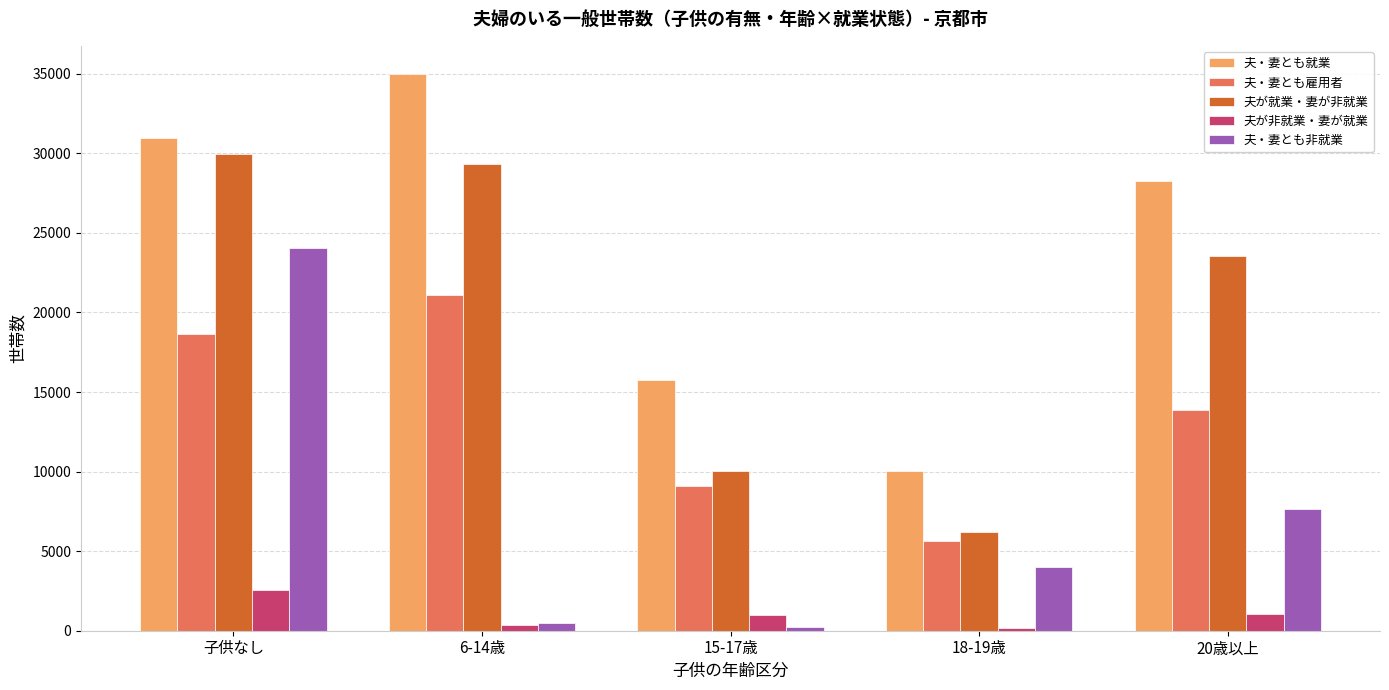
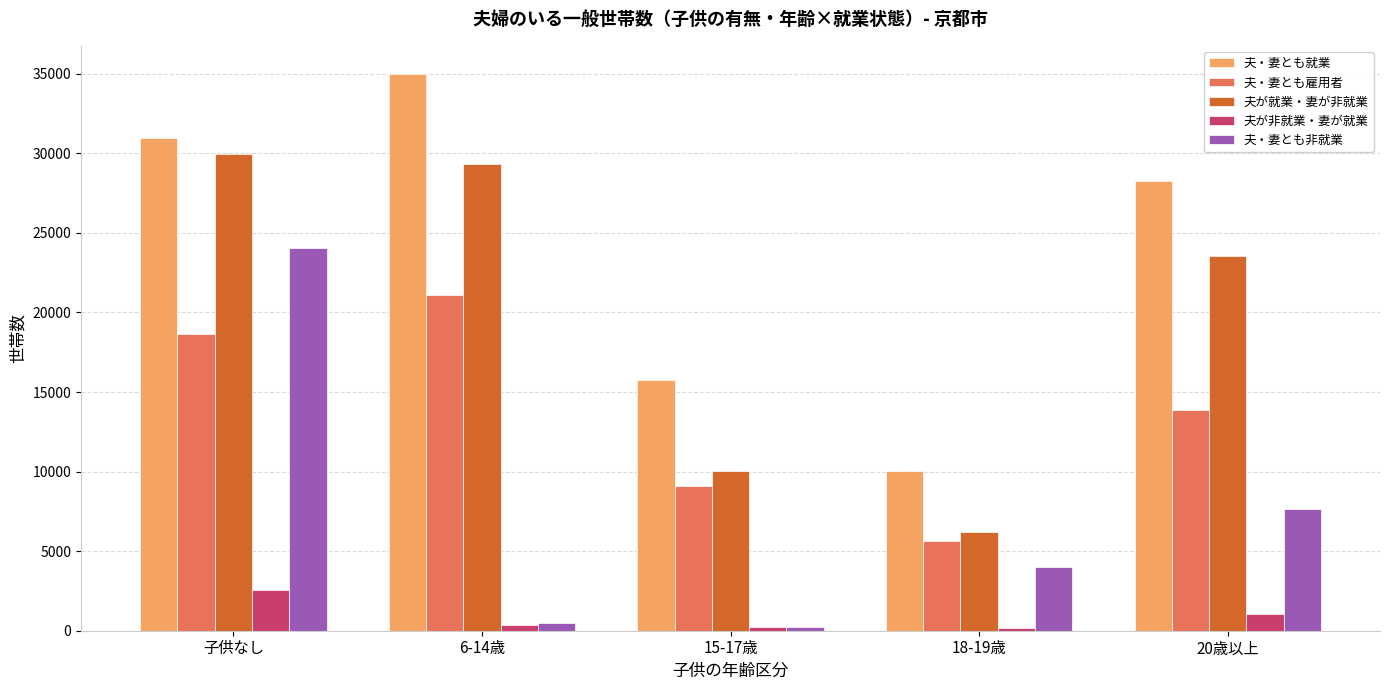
夫が非就業・妻が就業, 15-17歳: 1000 -> 200
